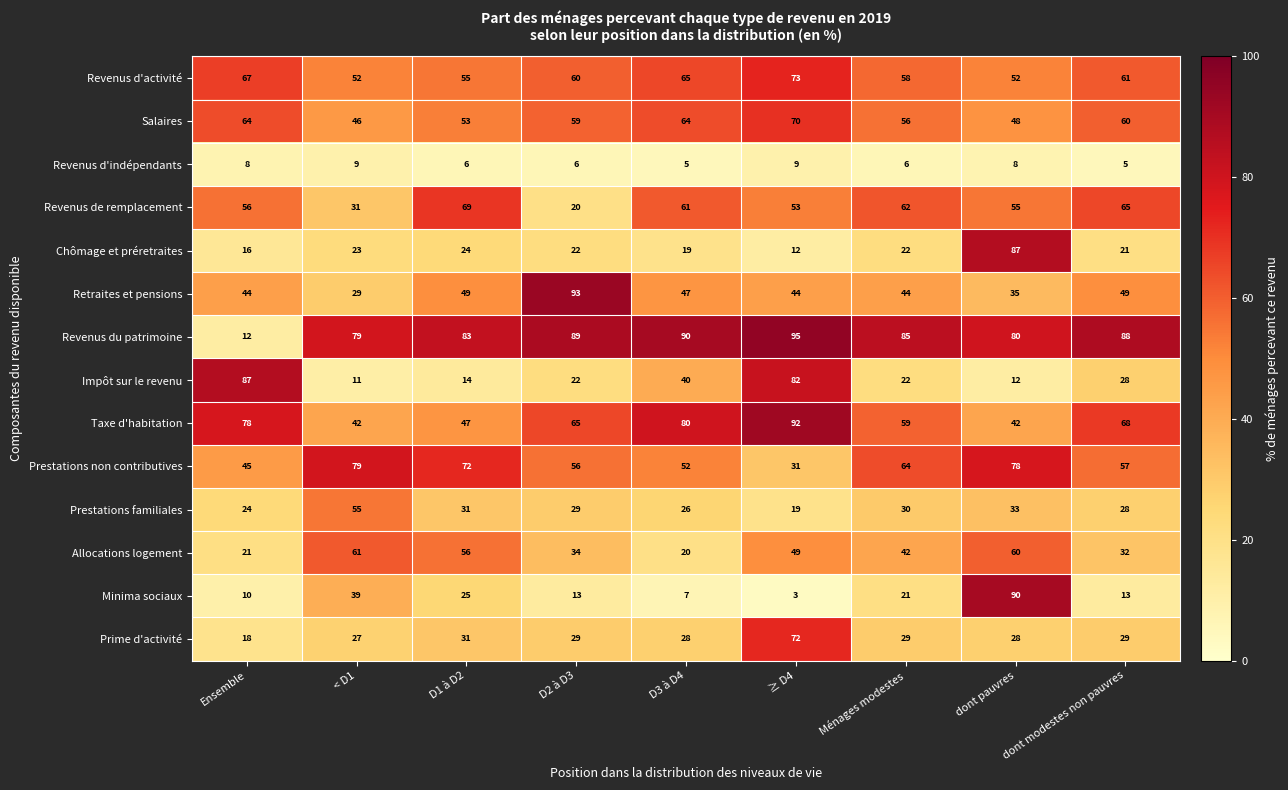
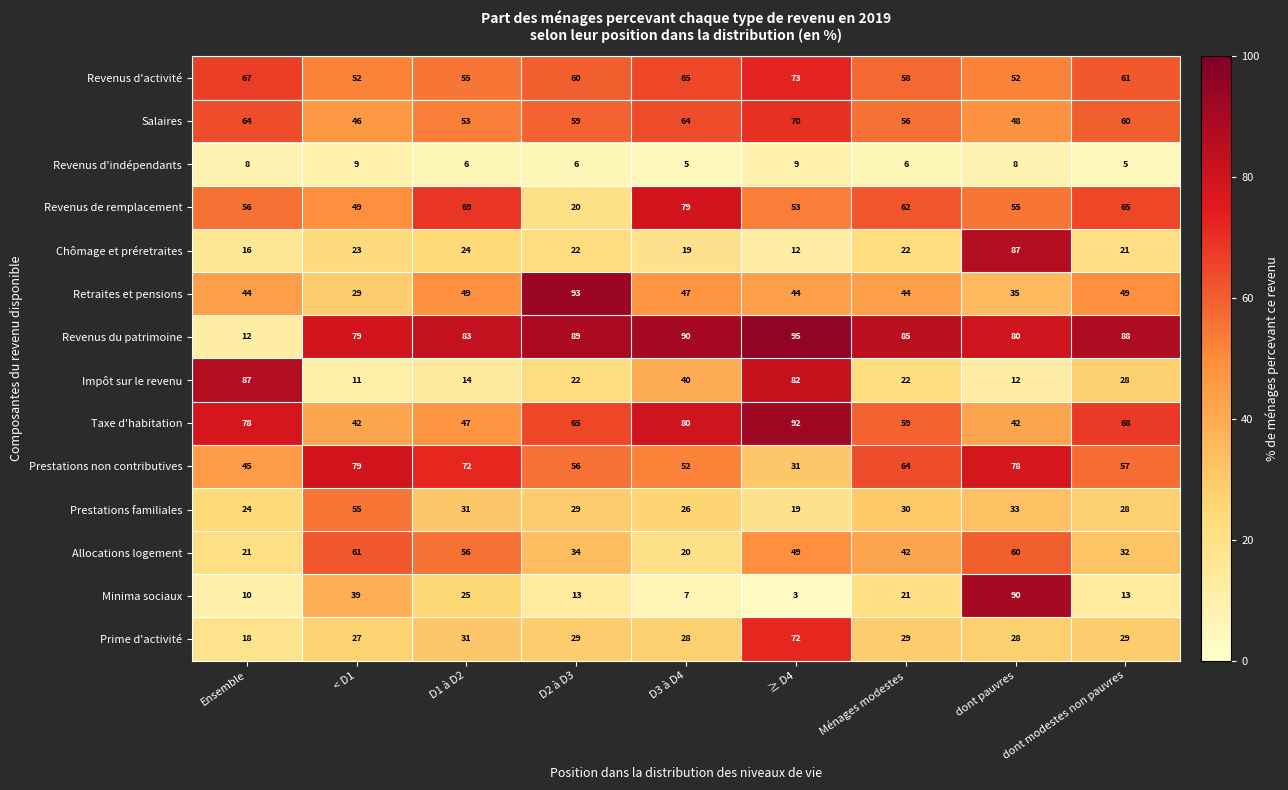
Revenus de remplacement, < D1: 31 -> 49
Revenus de remplacement, D3 à D4: 61 -> 79
